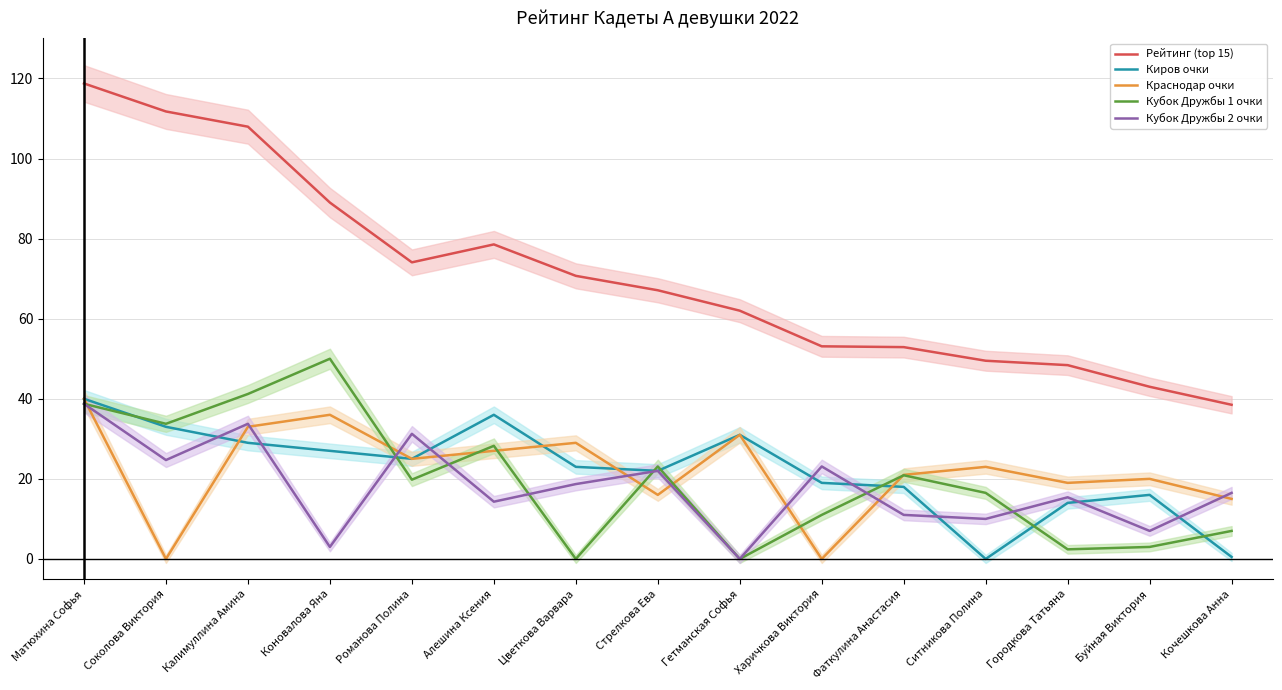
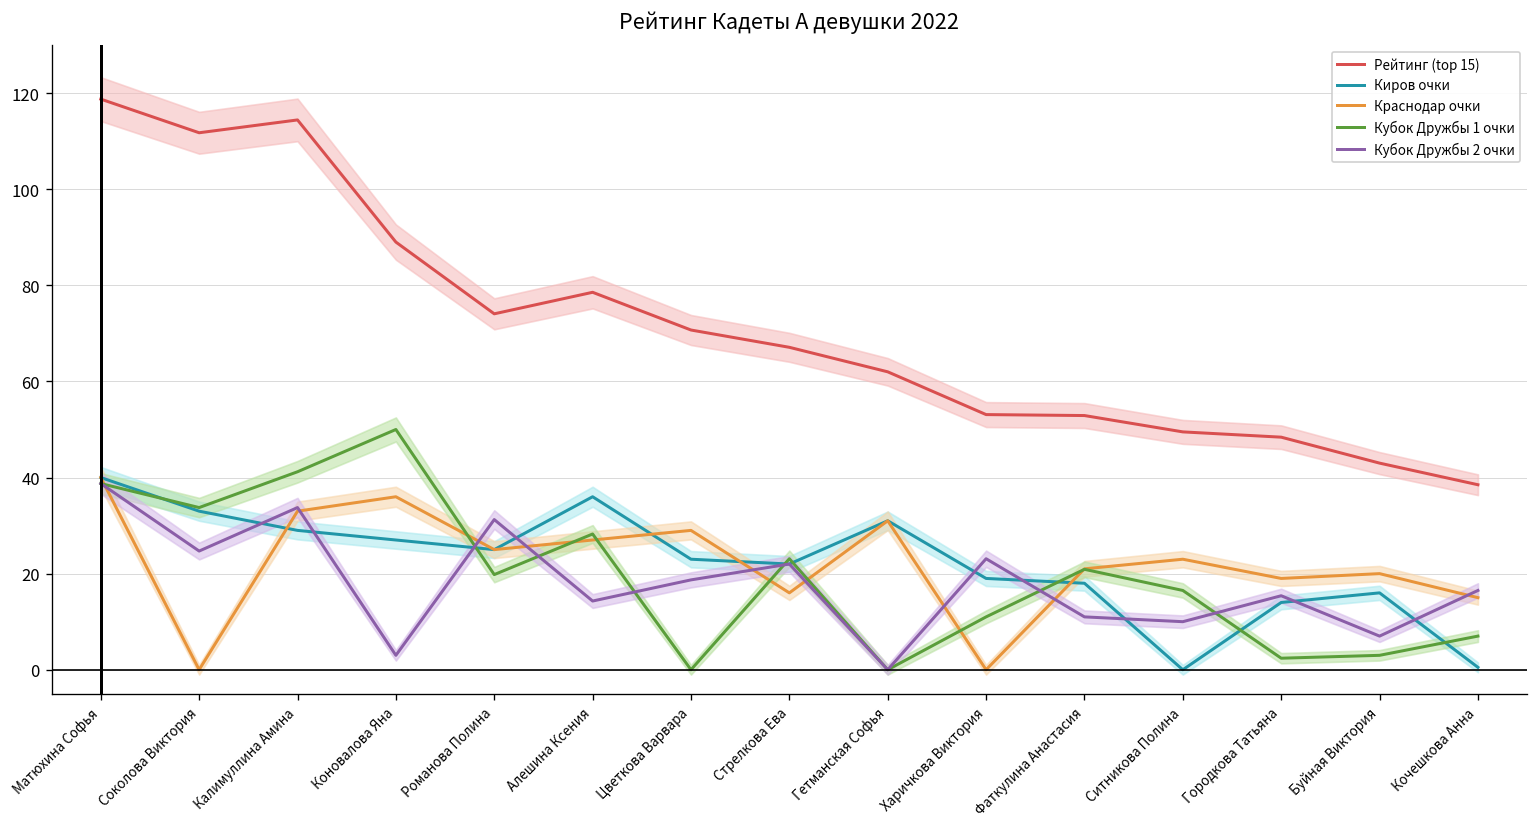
Рейтинг (top 15), Калимуллина Амина: 108 -> 114
